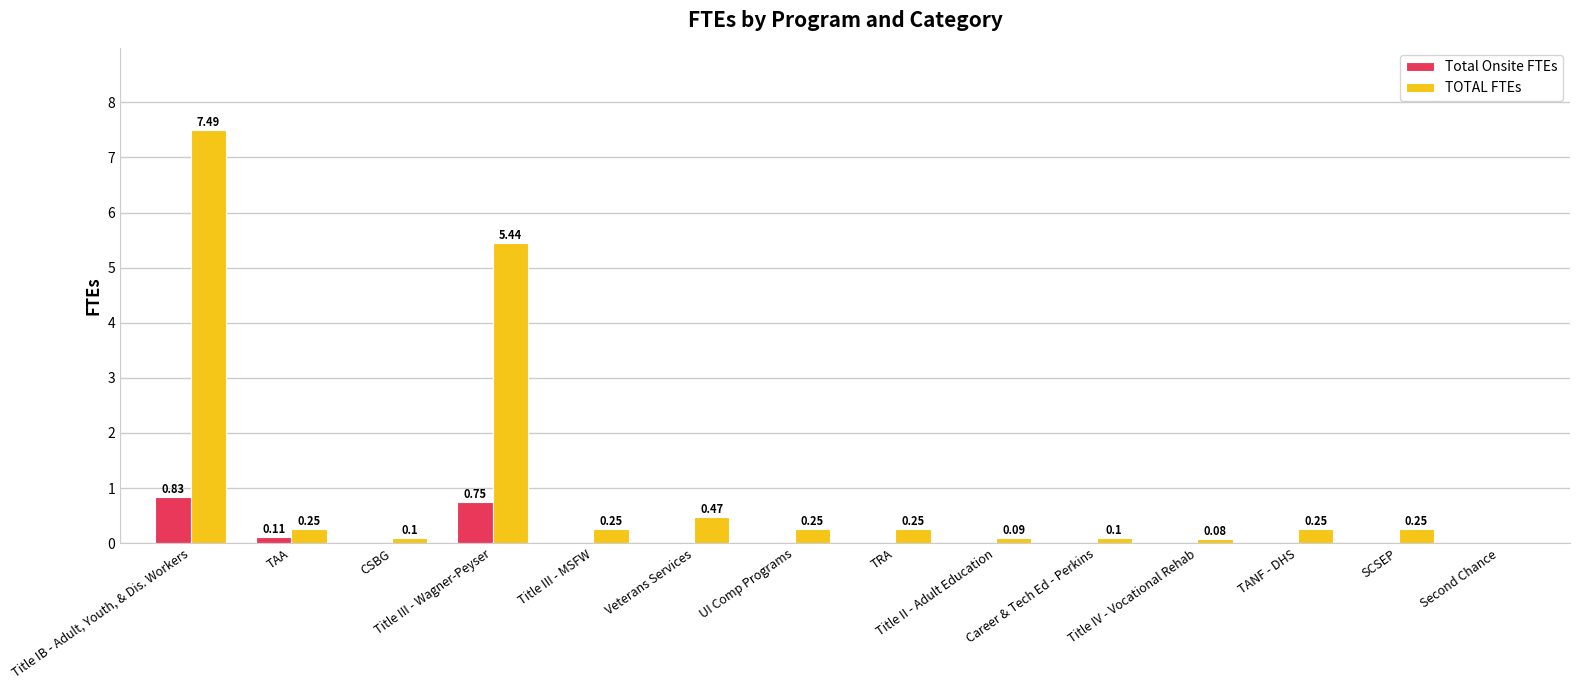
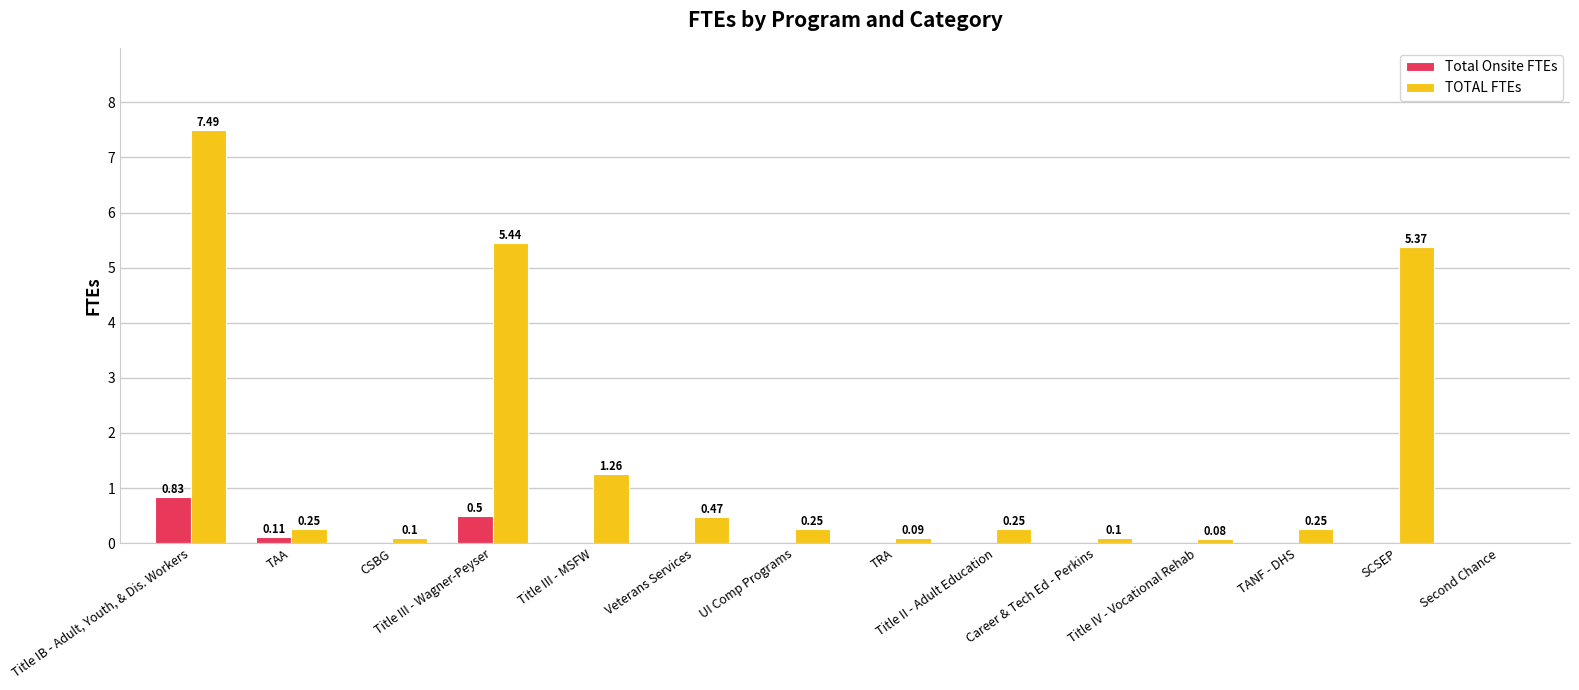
Total Onsite FTEs, Title III - Wagner-Peyser: 0.75 -> 0.5
TOTAL FTEs, Title III - MSFW: 0.25 -> 1.26
TOTAL FTEs, TRA: 0.25 -> 0.09
TOTAL FTEs, Title II - Adult Education: 0.09 -> 0.25
TOTAL FTEs, SCSEP: 0.25 -> 5.37
